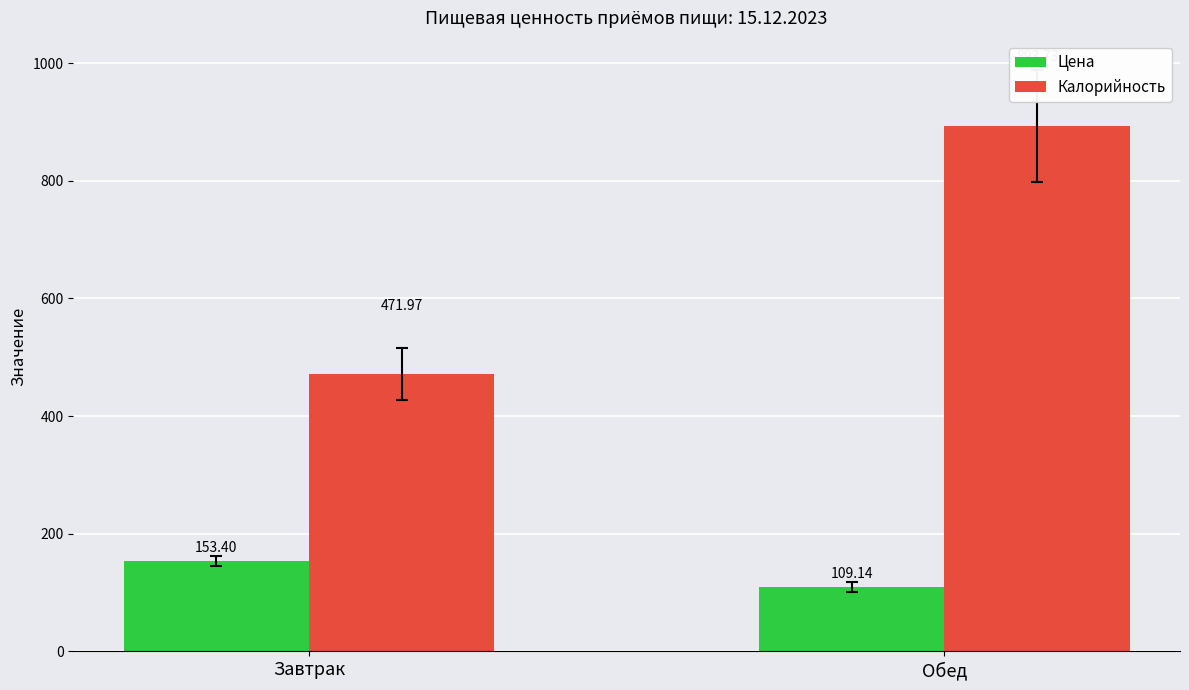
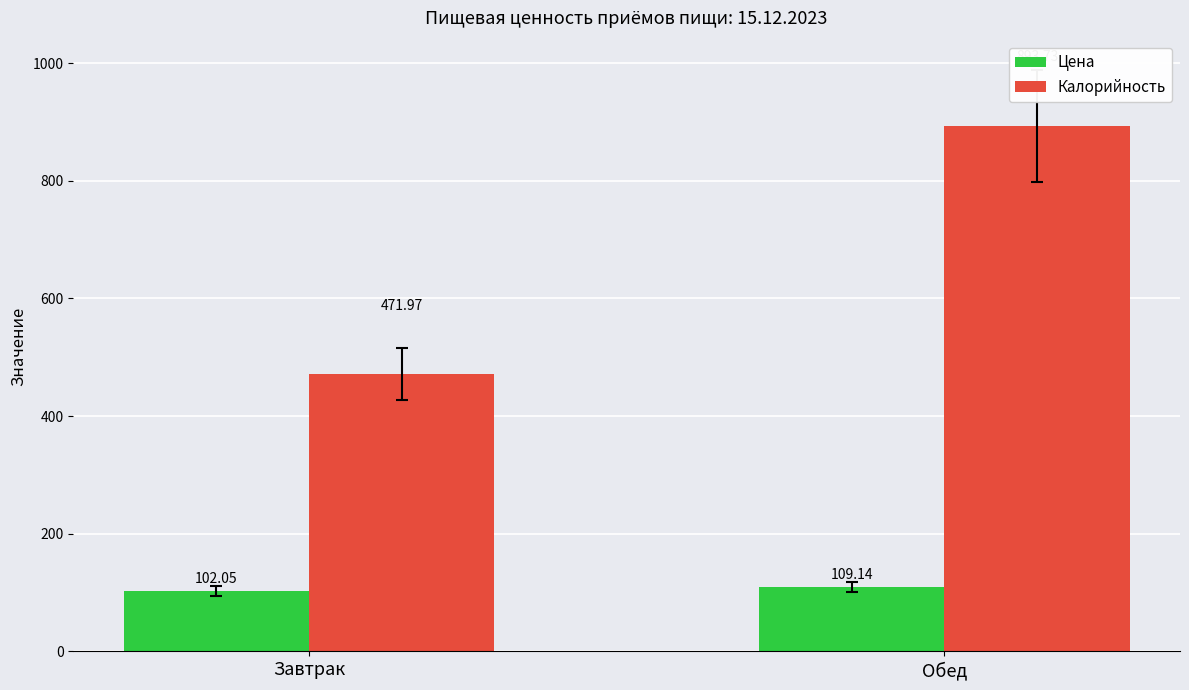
Цена, Завтрак: 153.40 -> 102.05
